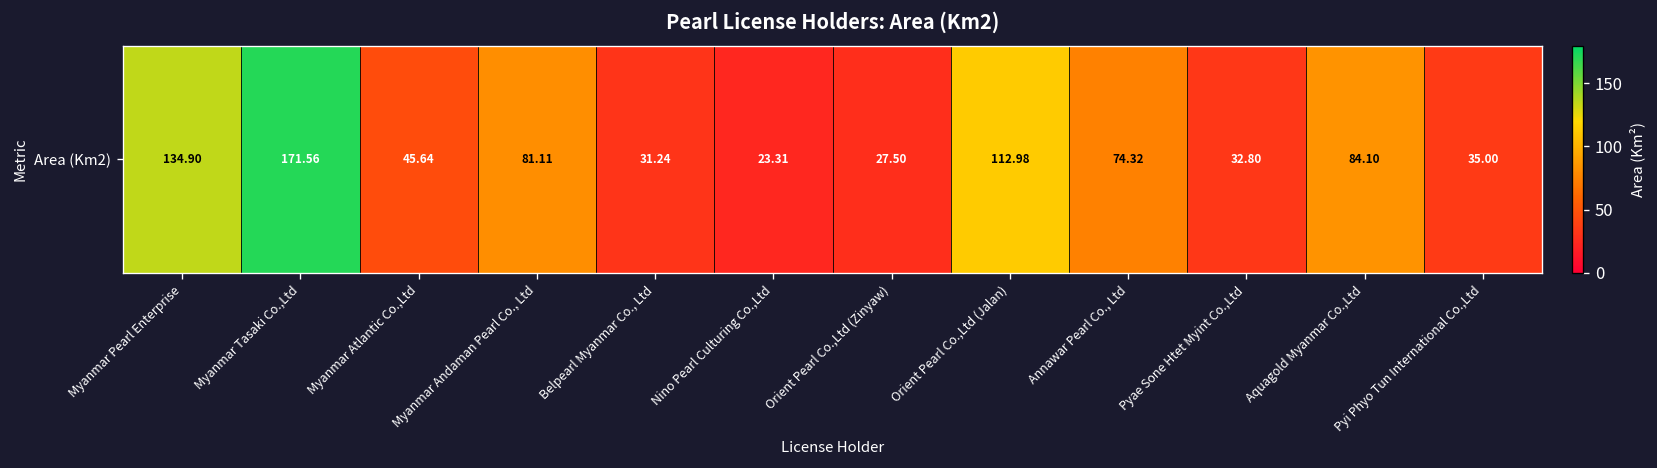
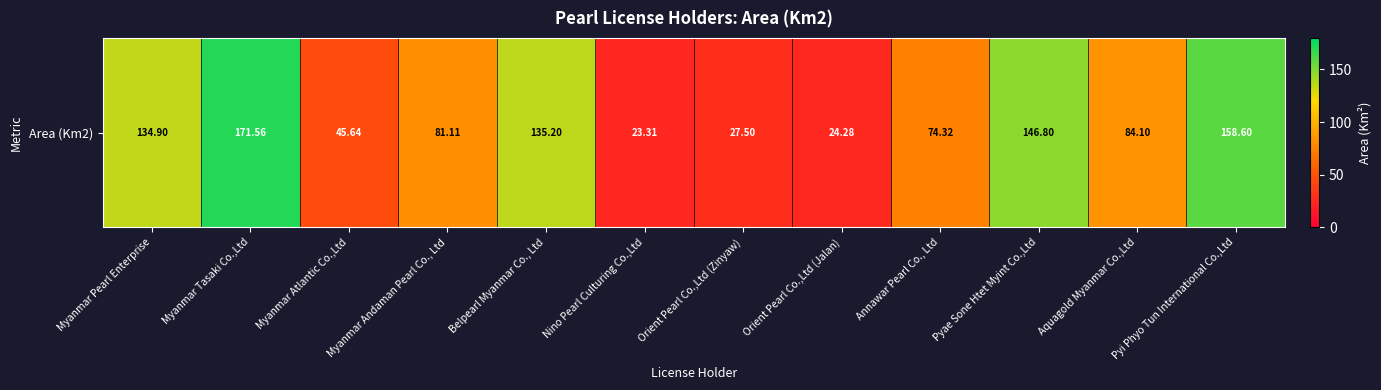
Area (Km2), Belpearl Myanmar Co., Ltd: 31.24 -> 135.20
Area (Km2), Orient Pearl Co.,Ltd (Jalan): 112.98 -> 24.28
Area (Km2), Pyae Sone Htet Myint Co.,Ltd: 32.80 -> 146.80
Area (Km2), Pyi Phyo Tun International Co.,Ltd: 35.00 -> 158.60
